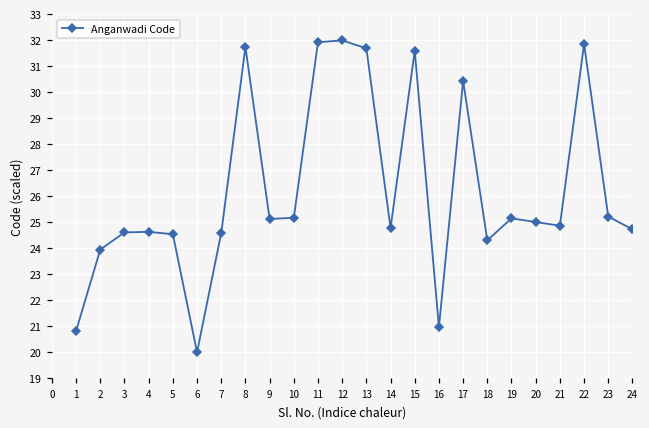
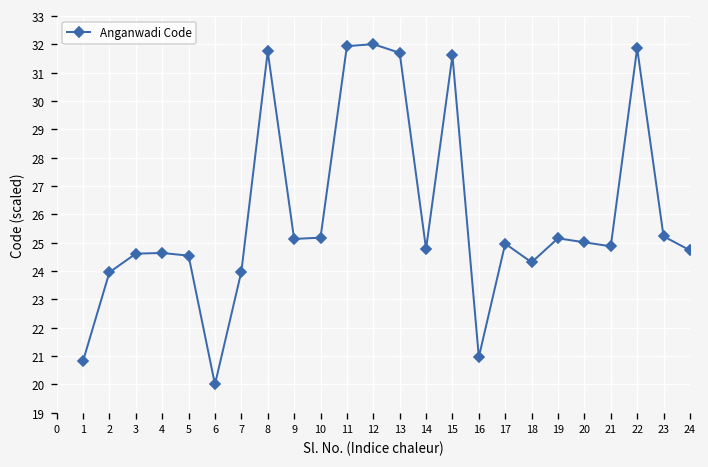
7: 24.6 -> 24.0
17: 30.4 -> 25.0
